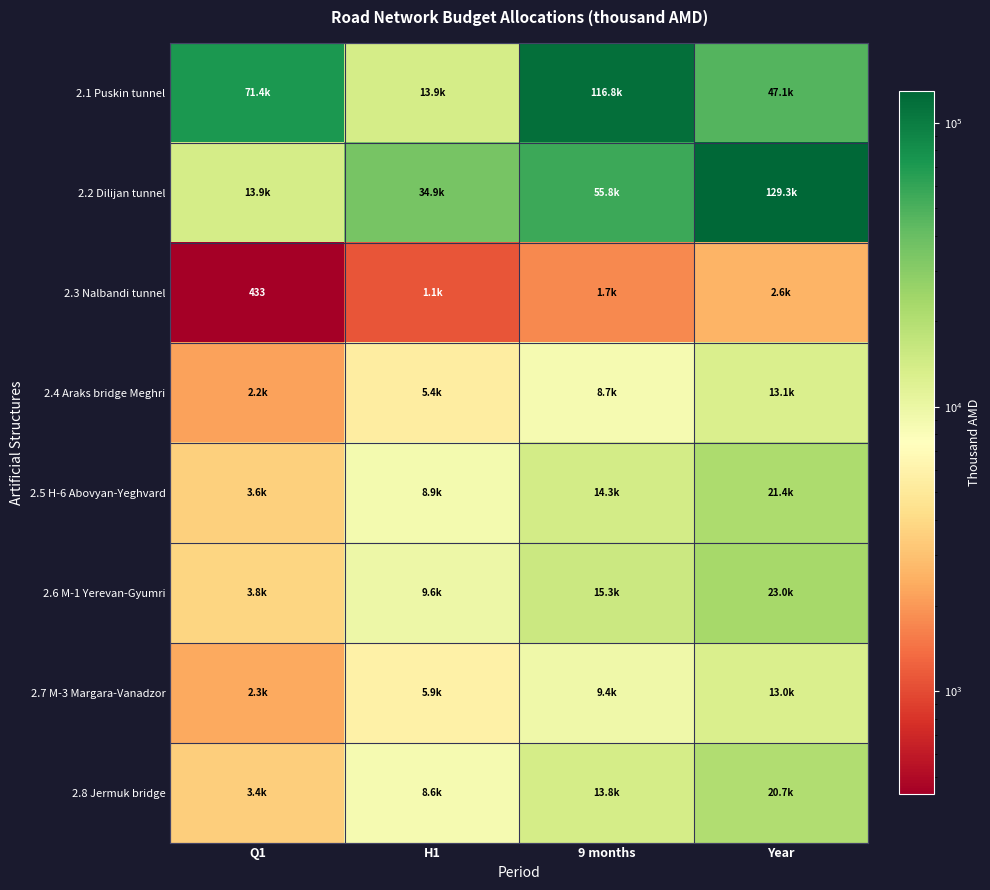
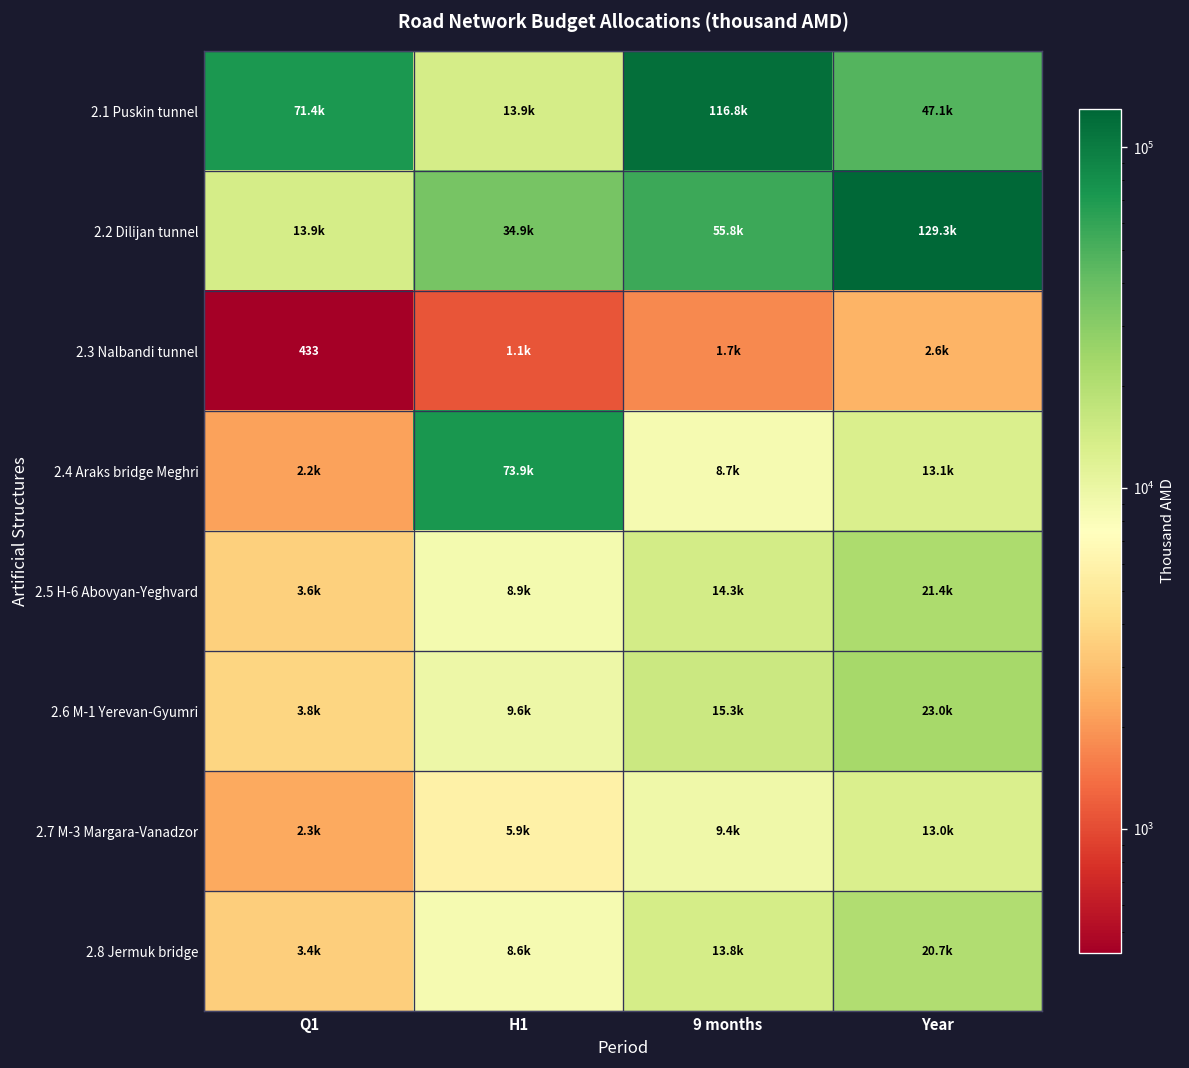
2.4 Araks bridge Meghri, H1: 5.4k -> 73.9k
